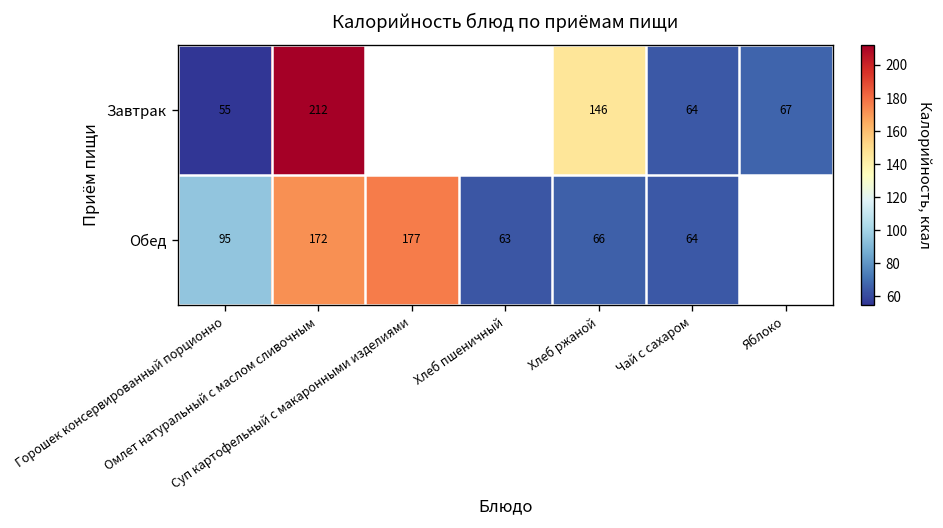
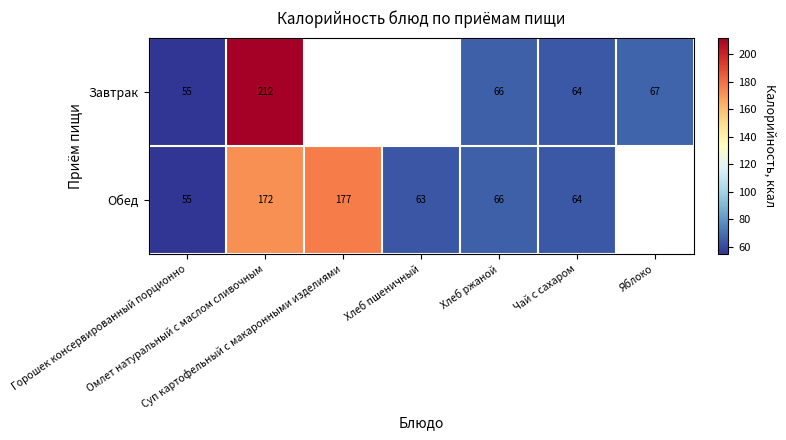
Завтрак, Хлеб ржаной: 146 -> 66
Обед, Горошек консервированный порционно: 95 -> 55
